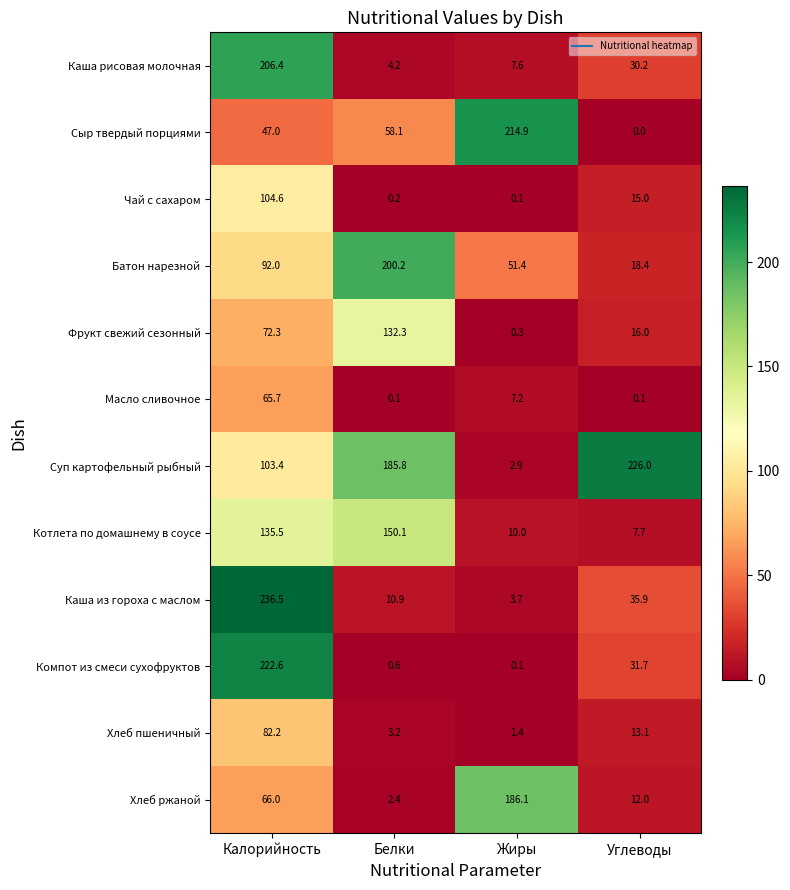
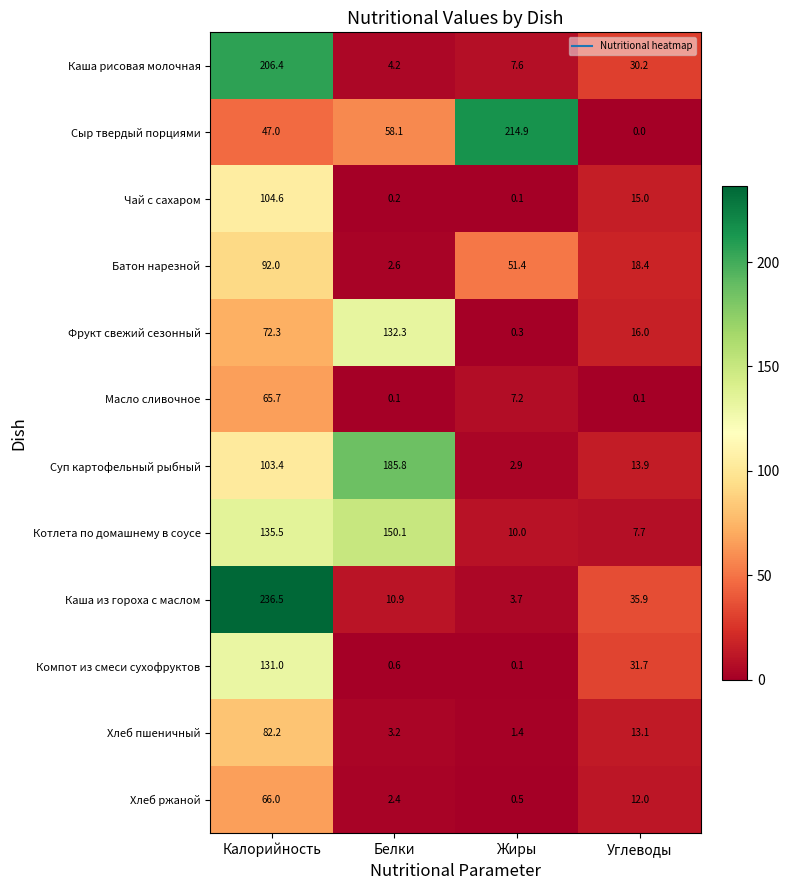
Батон нарезной, Белки: 200.2 -> 2.6
Суп картофельный рыбный, Углеводы: 226.0 -> 13.9
Компот из смеси сухофруктов, Калорийность: 222.6 -> 131.0
Хлеб ржаной, Жиры: 186.1 -> 0.5
